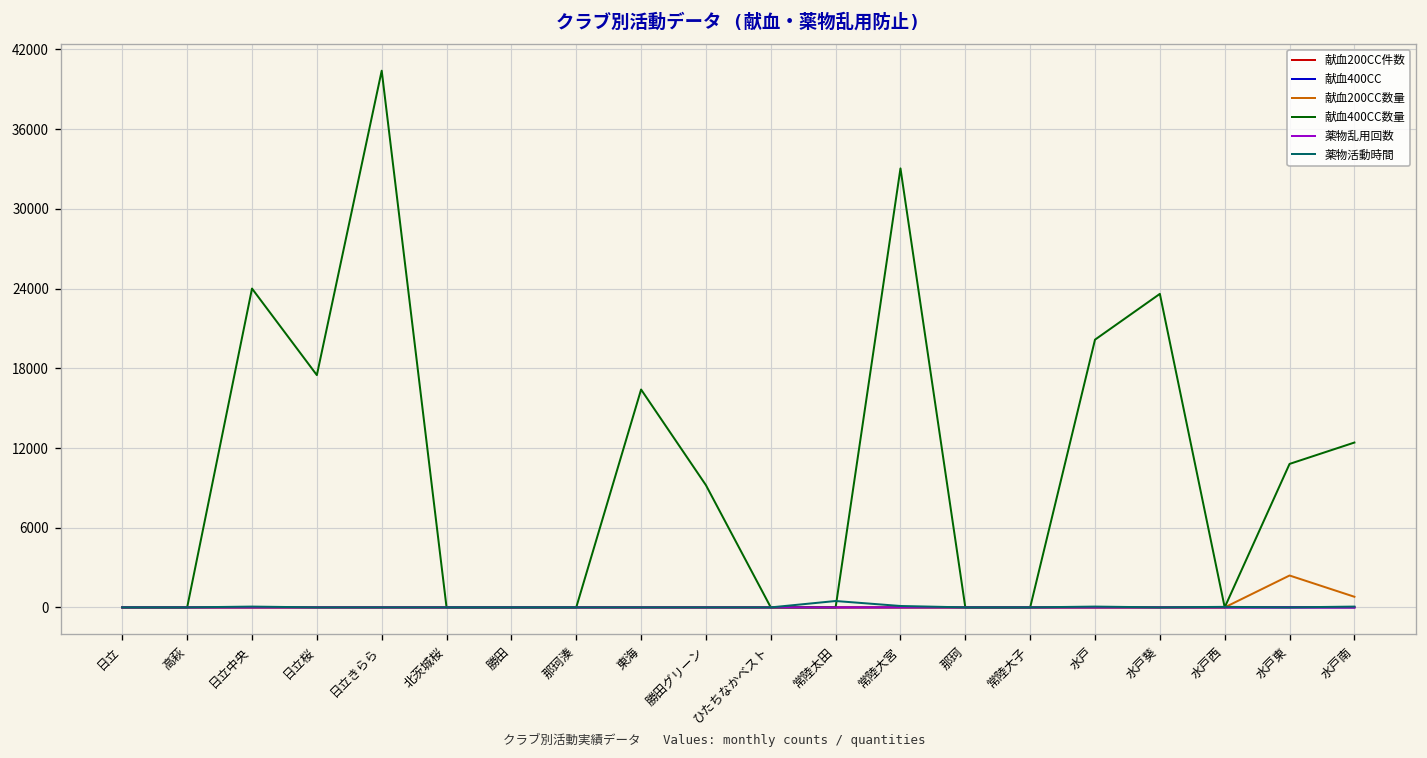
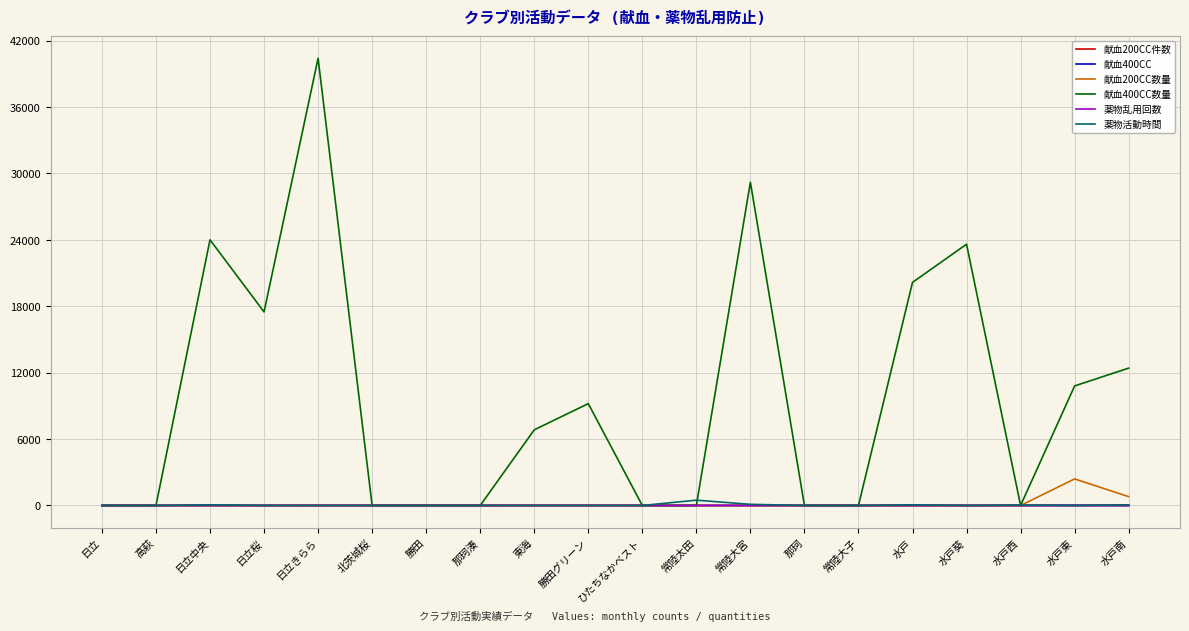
献血400CC数量, 東海: 16400 -> 6800
献血400CC数量, 常陸大宮: 33000 -> 29200
